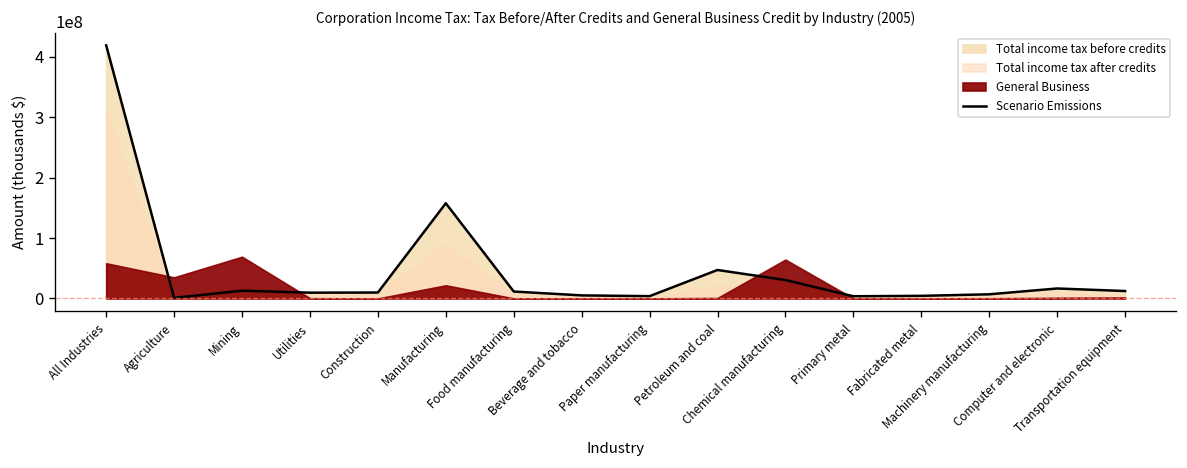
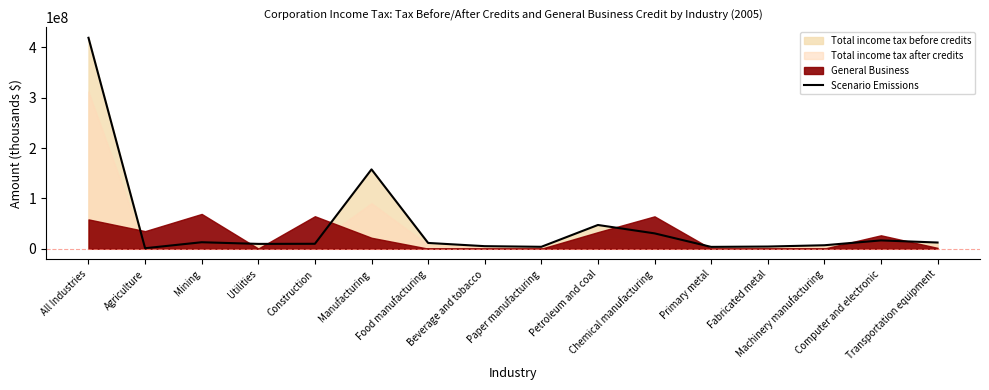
General Business, Construction: 0 -> 60000000
General Business, Petroleum and coal: 0 -> 30000000
General Business, Computer and electronic: 0 -> 30000000
